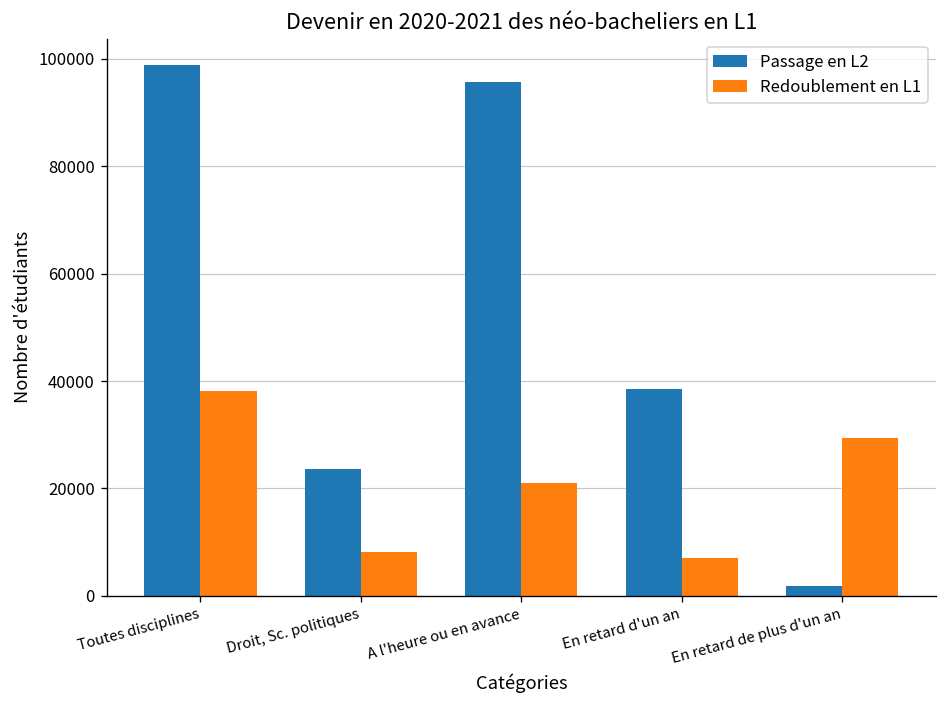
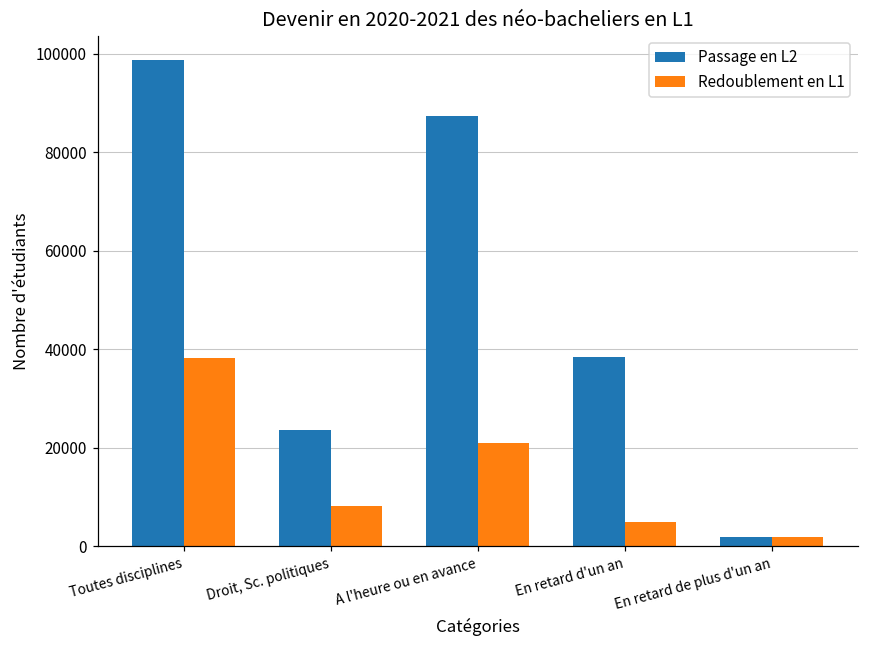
Passage en L2, A l'heure ou en avance: 96000 -> 87000
Redoublement en L1, En retard d'un an: 7000 -> 5000
Redoublement en L1, En retard de plus d'un an: 29000 -> 2000
